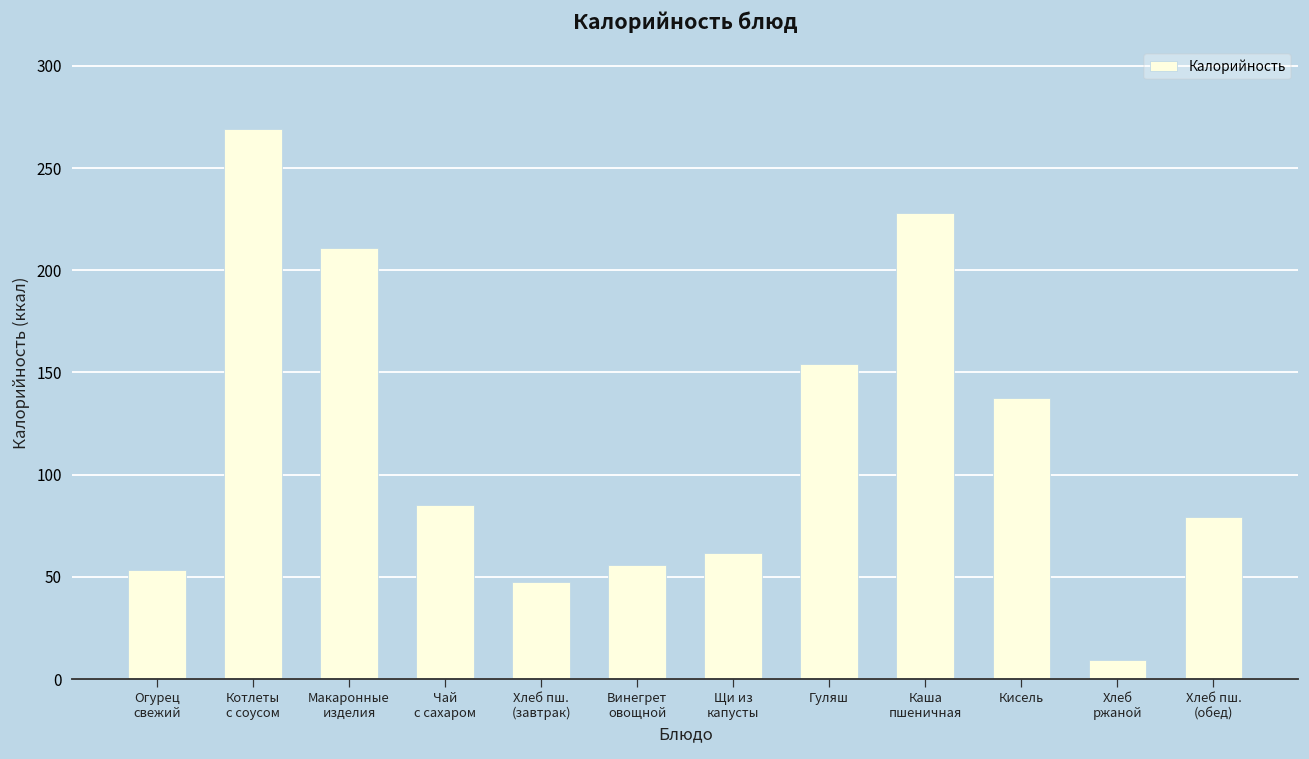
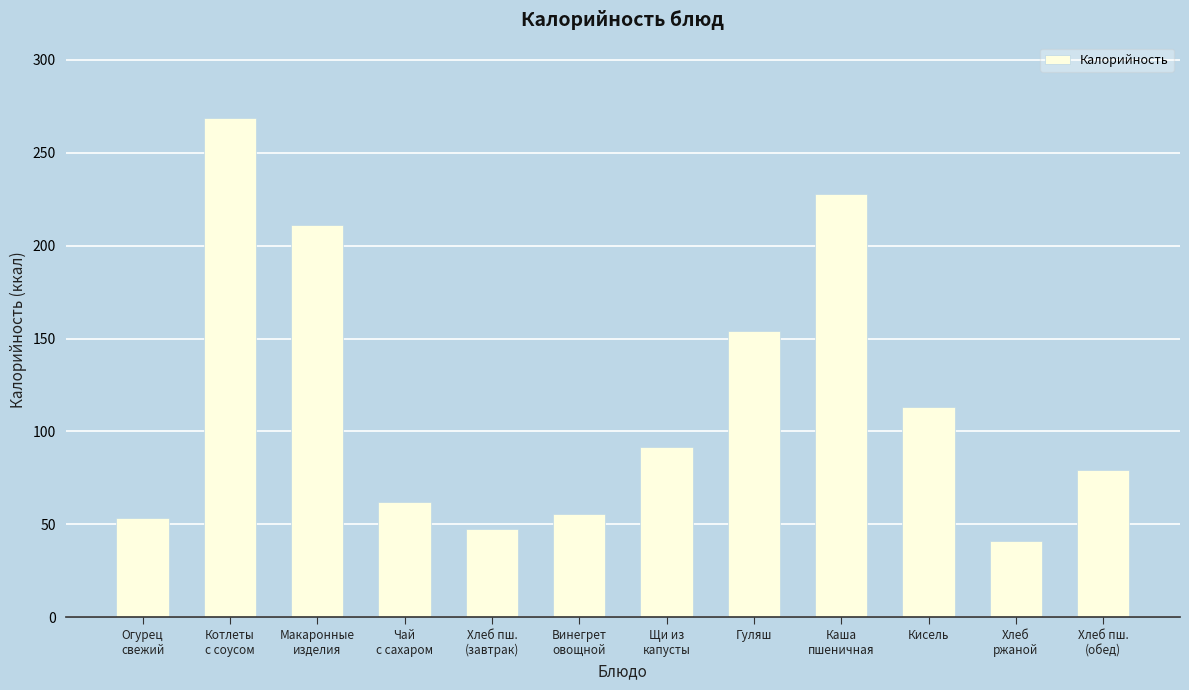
Чай с сахаром: 85 -> 62
Щи из капусты: 62 -> 92
Кисель: 138 -> 113
Хлеб ржаной: 9 -> 41
